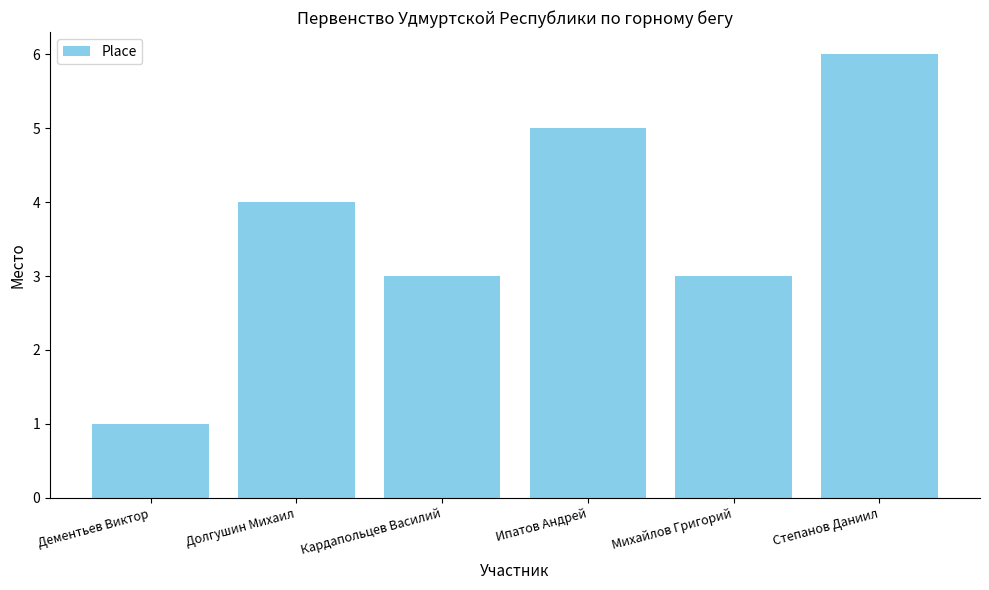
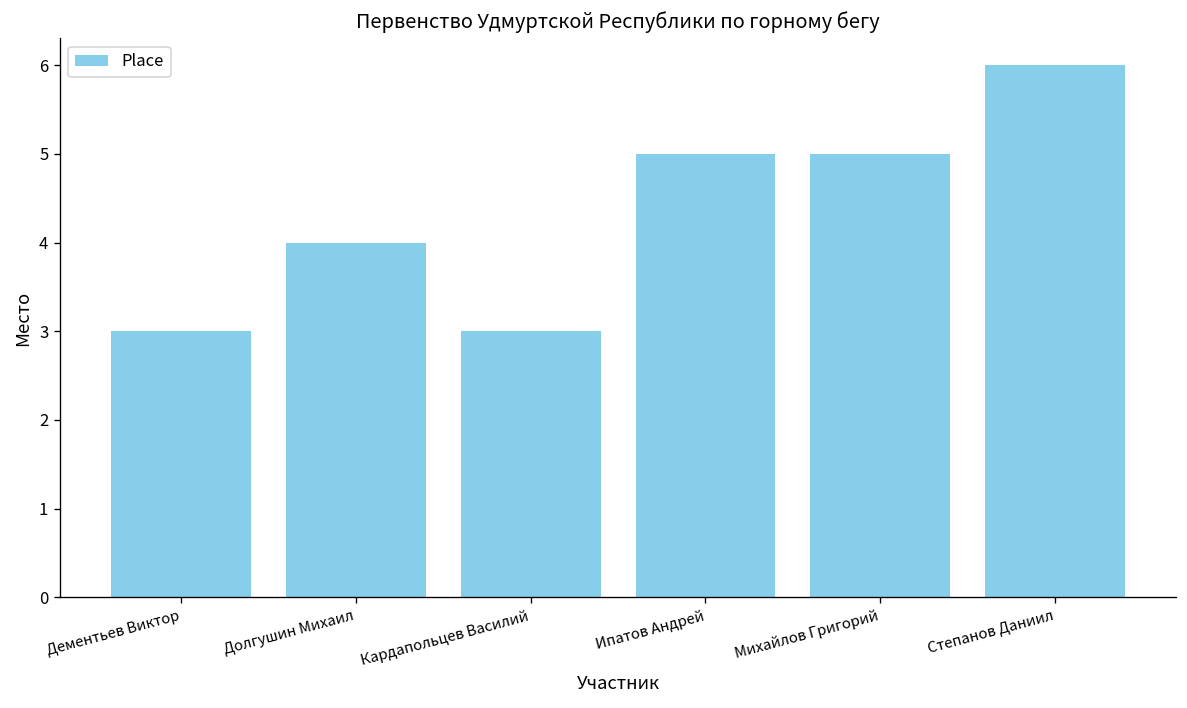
Дементьев Виктор: 1 -> 3
Михайлов Григорий: 3 -> 5
